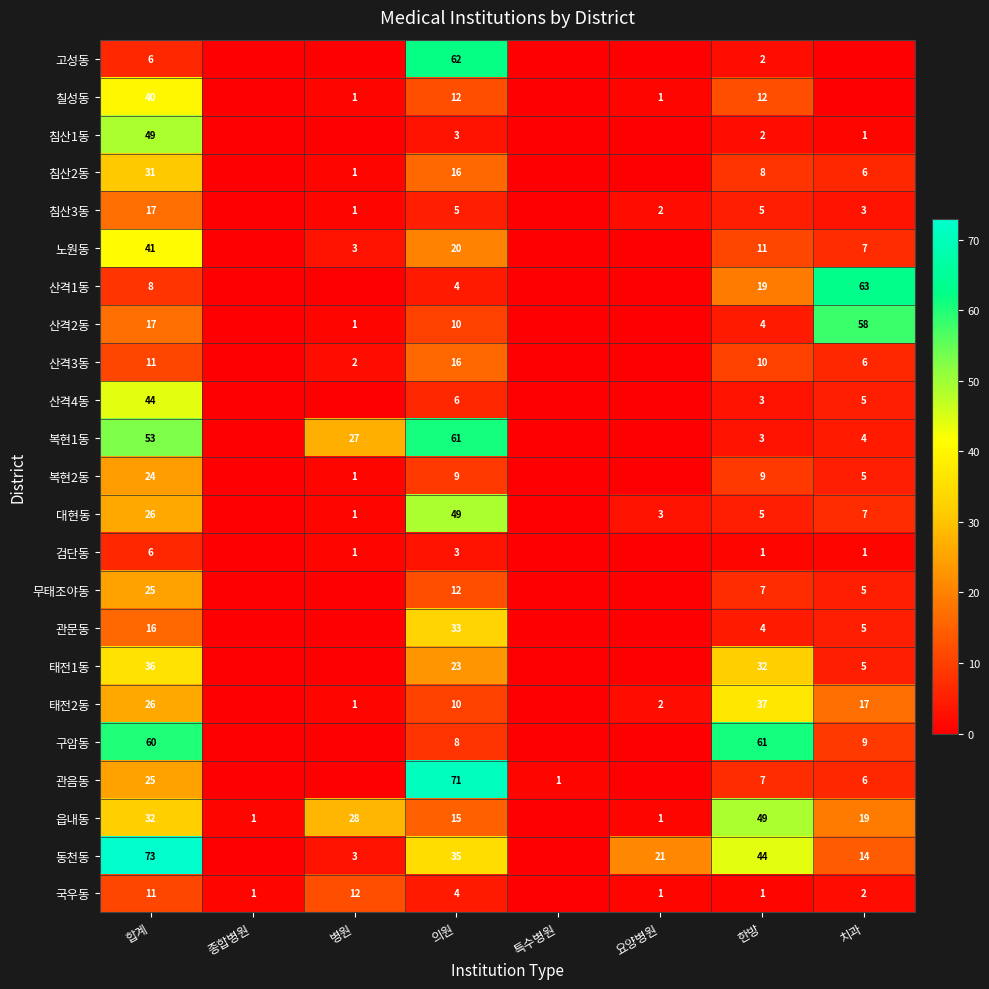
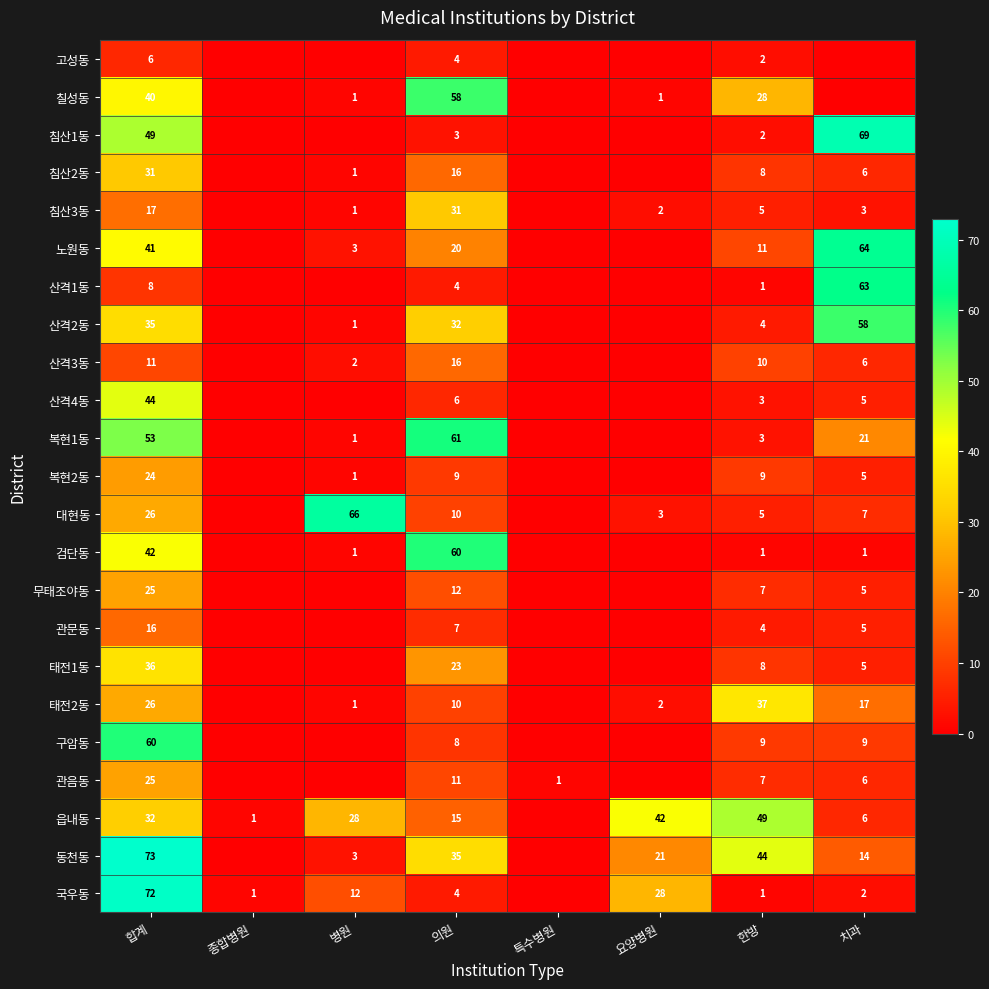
고성동, 의원: 62 -> 4
칠성동, 의원: 12 -> 58
칠성동, 한방: 12 -> 28
침산1동, 치과: 1 -> 69
침산3동, 의원: 5 -> 31
노원동, 치과: 7 -> 64
산격1동, 한방: 19 -> 1
산격2동, 합계: 17 -> 35
산격2동, 의원: 10 -> 32
복현1동, 병원: 27 -> 1
복현1동, 치과: 4 -> 21
대현동, 병원: 1 -> 66
대현동, 의원: 49 -> 10
검단동, 합계: 6 -> 42
검단동, 의원: 3 -> 60
관문동, 의원: 33 -> 7
태전1동, 한방: 32 -> 8
구암동, 한방: 61 -> 9
관음동, 의원: 71 -> 11
읍내동, 요양병원: 1 -> 42
읍내동, 치과: 19 -> 6
국우동, 합계: 11 -> 72
국우동, 요양병원: 1 -> 28
